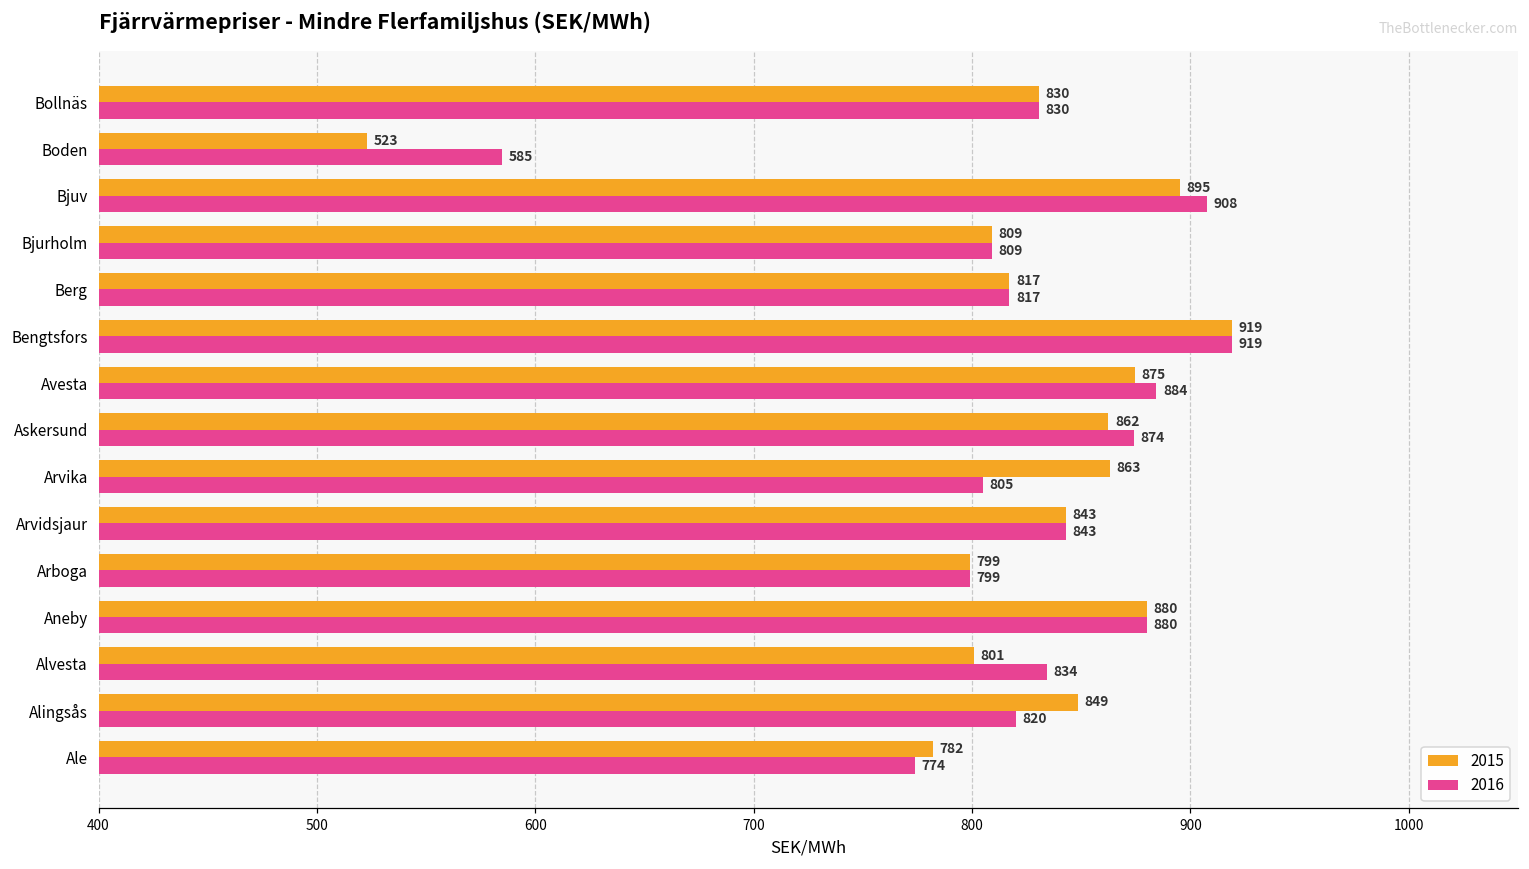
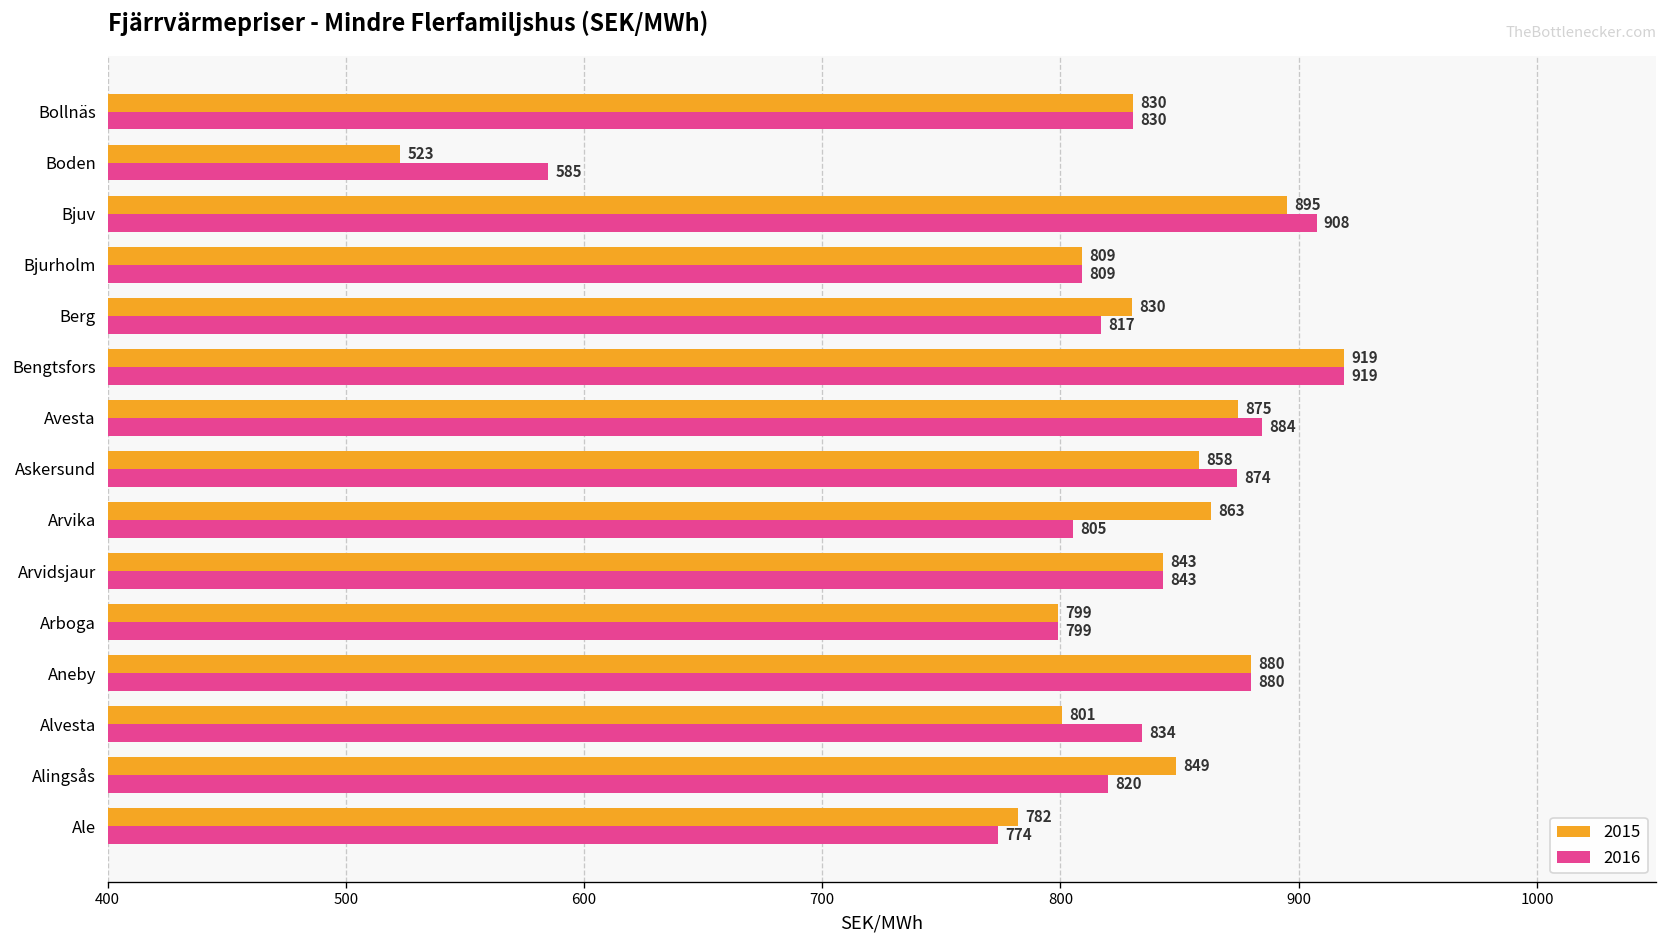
2015, Berg: 817 -> 830
2015, Askersund: 862 -> 858
